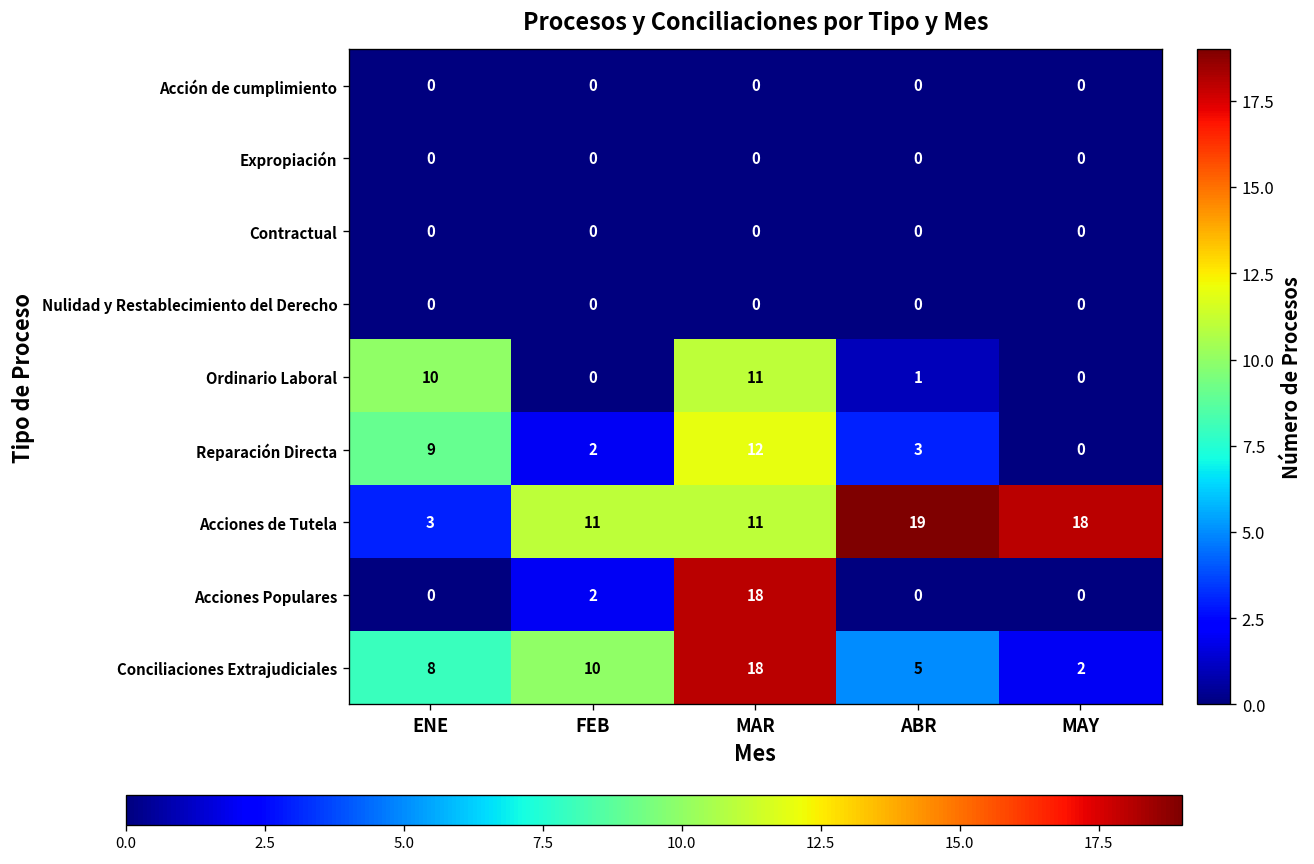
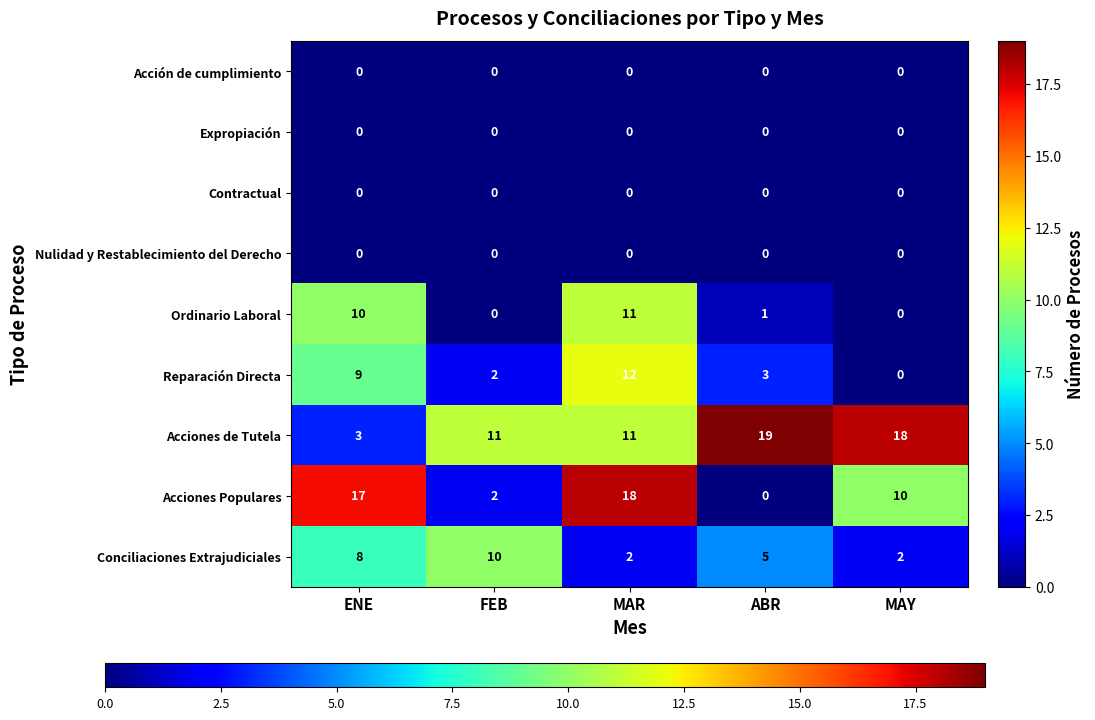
Acciones Populares, ENE: 0 -> 17
Acciones Populares, MAY: 0 -> 10
Conciliaciones Extrajudiciales, MAR: 18 -> 2
